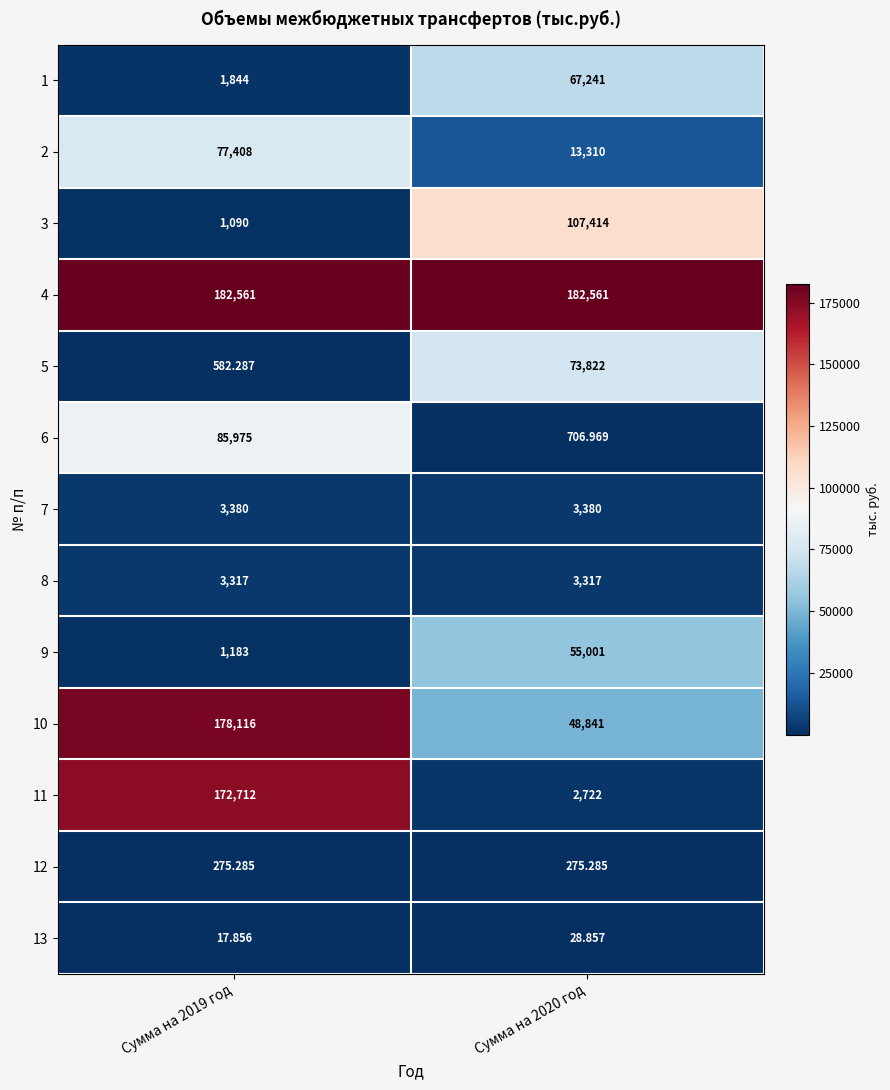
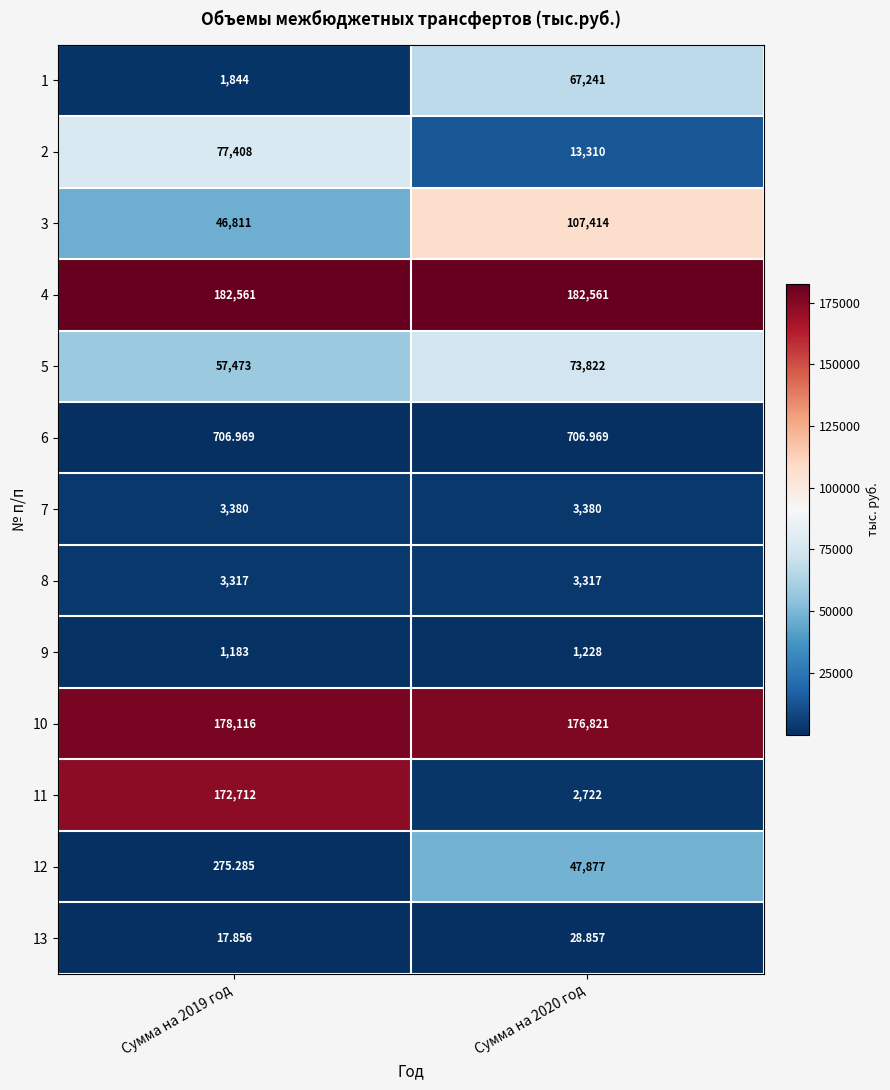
3, Сумма на 2019 год: 1,090 -> 46,811
5, Сумма на 2019 год: 582.287 -> 57,473
6, Сумма на 2019 год: 85,975 -> 706.969
9, Сумма на 2020 год: 55,001 -> 1,228
10, Сумма на 2020 год: 48,841 -> 176,821
12, Сумма на 2020 год: 275.285 -> 47,877
